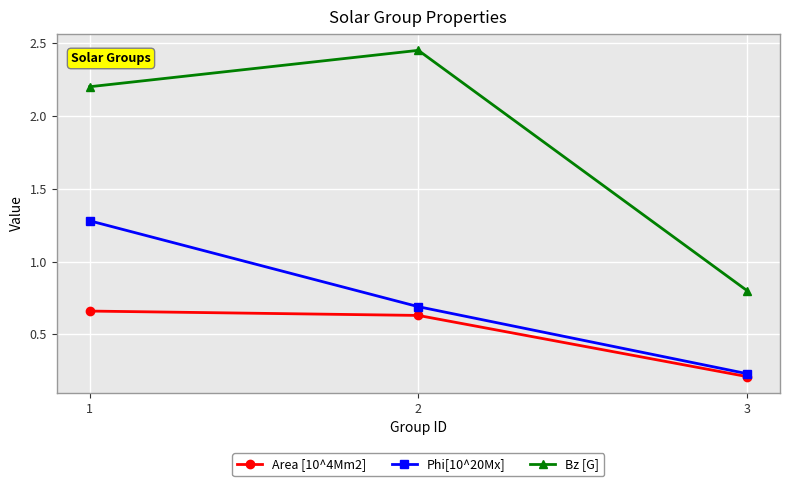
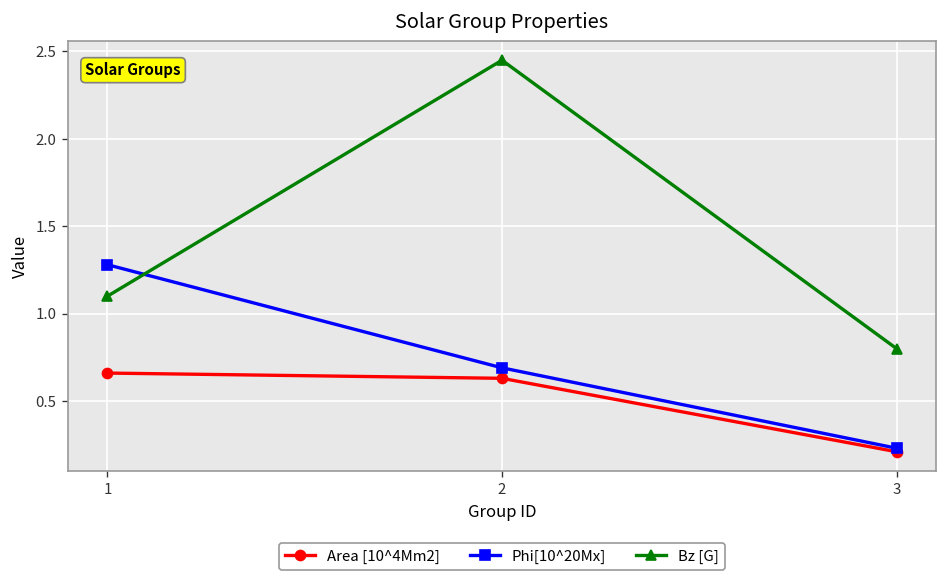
Bz [G], 1: 2.2 -> 1.1
